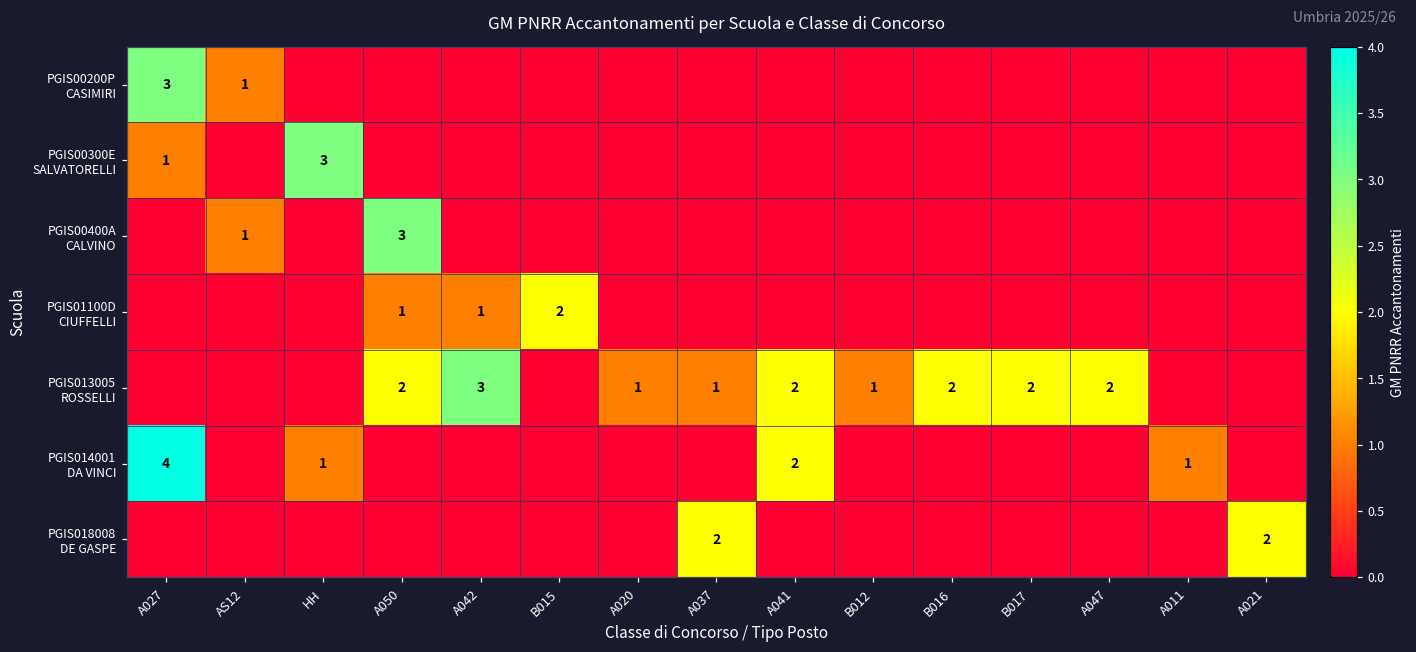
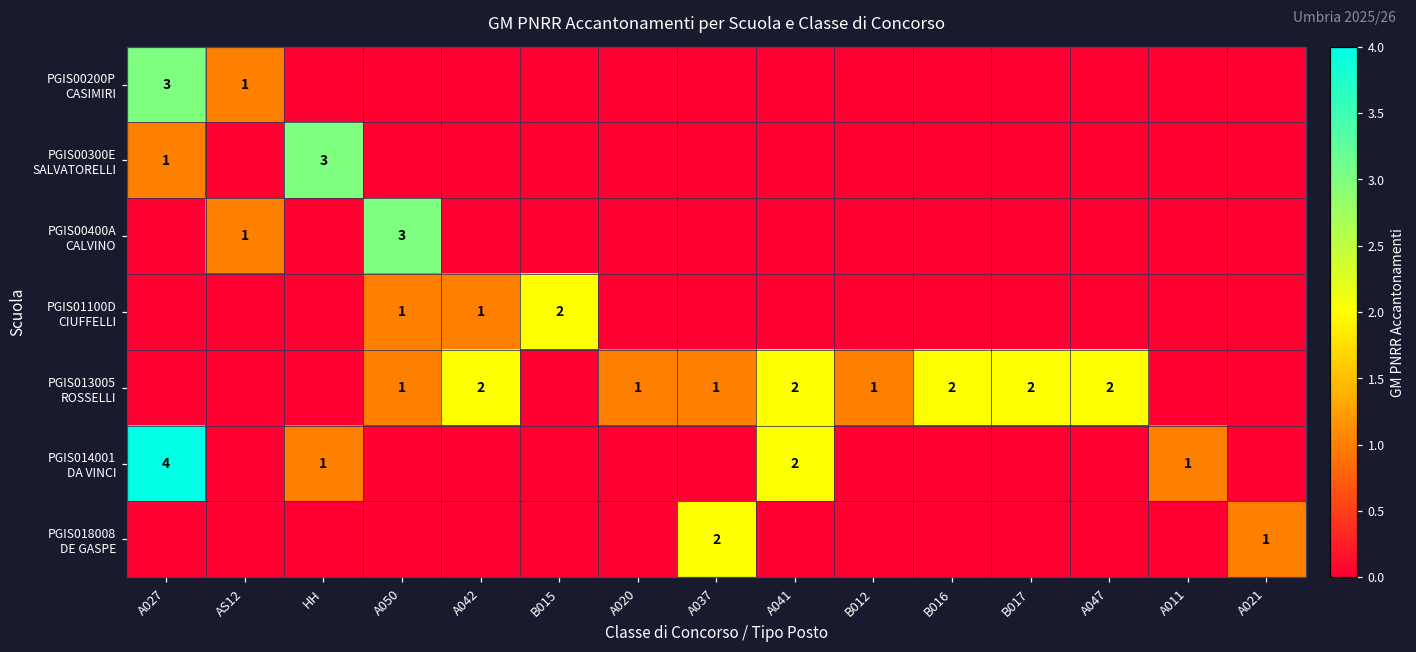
PGIS013005 ROSSELLI, A050: 2 -> 1
PGIS013005 ROSSELLI, A042: 3 -> 2
PGIS018008 DE GASPE, A021: 2 -> 1
